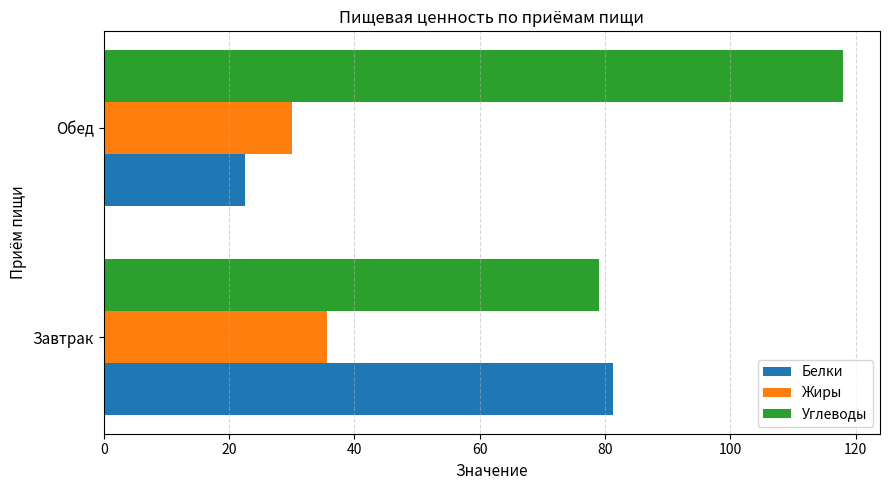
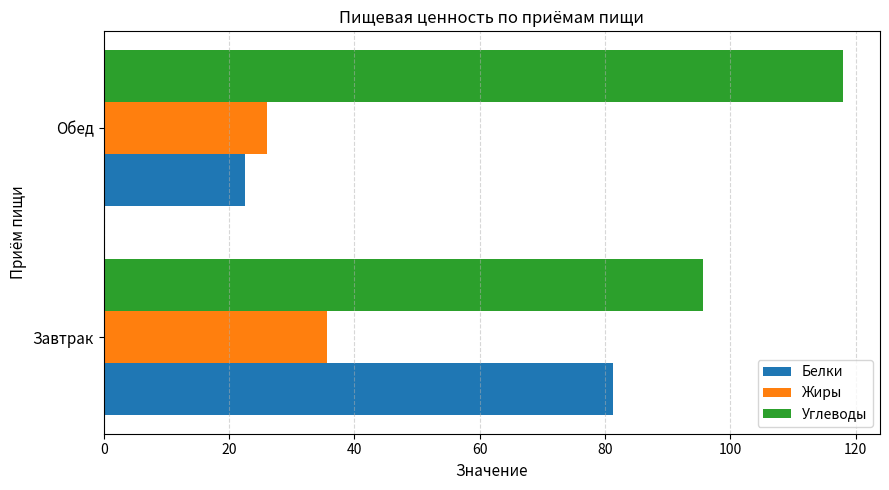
Жиры, Обед: 30 -> 26
Углеводы, Завтрак: 79 -> 96
